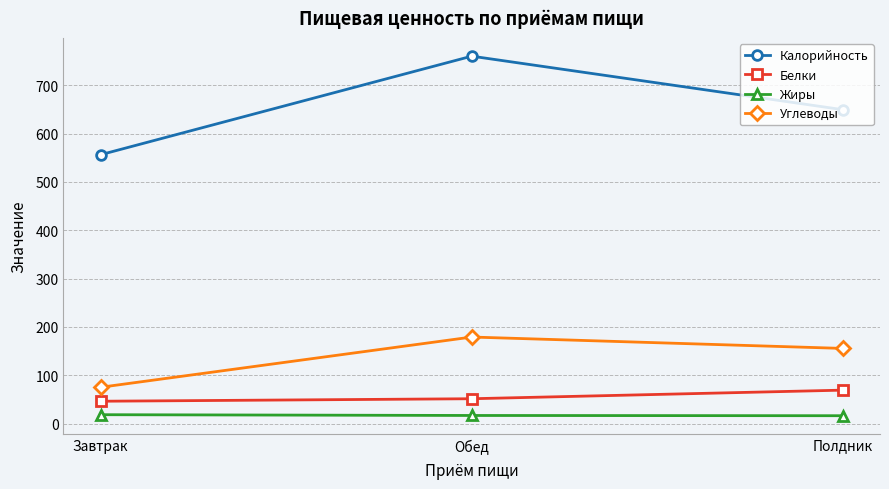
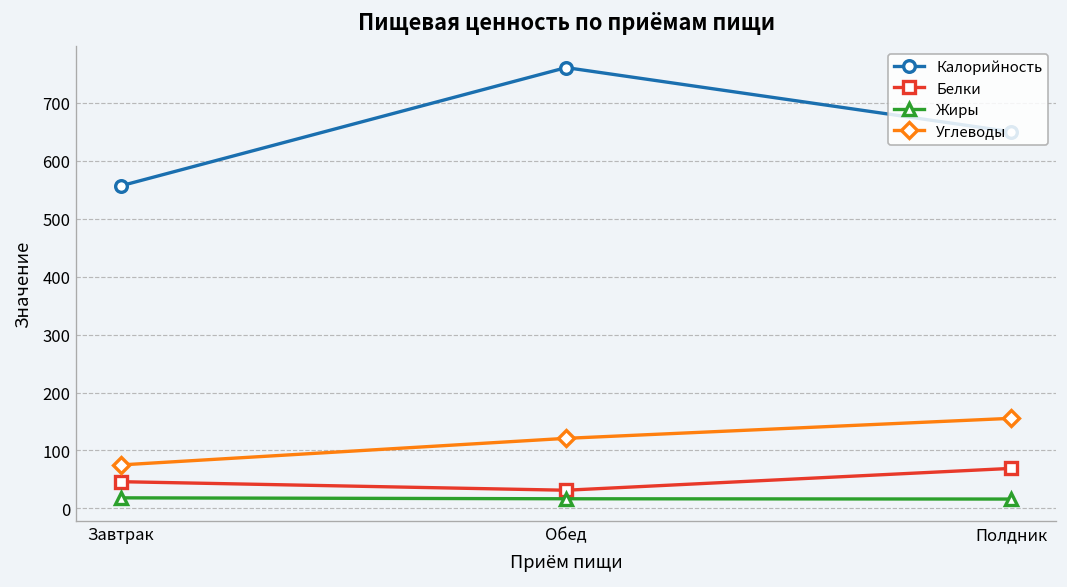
Белки, Обед: 50 -> 30
Углеводы, Обед: 180 -> 120
